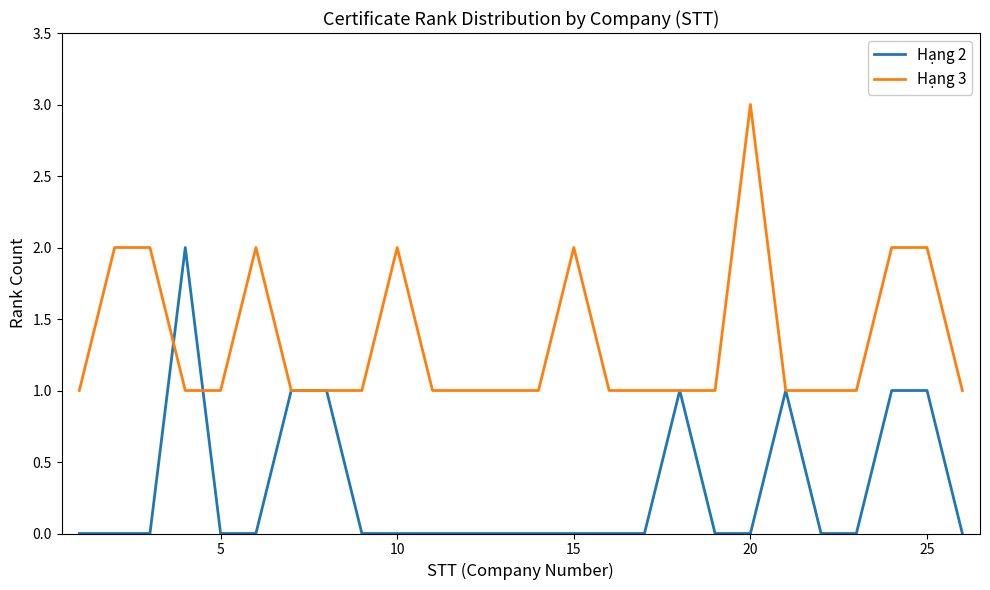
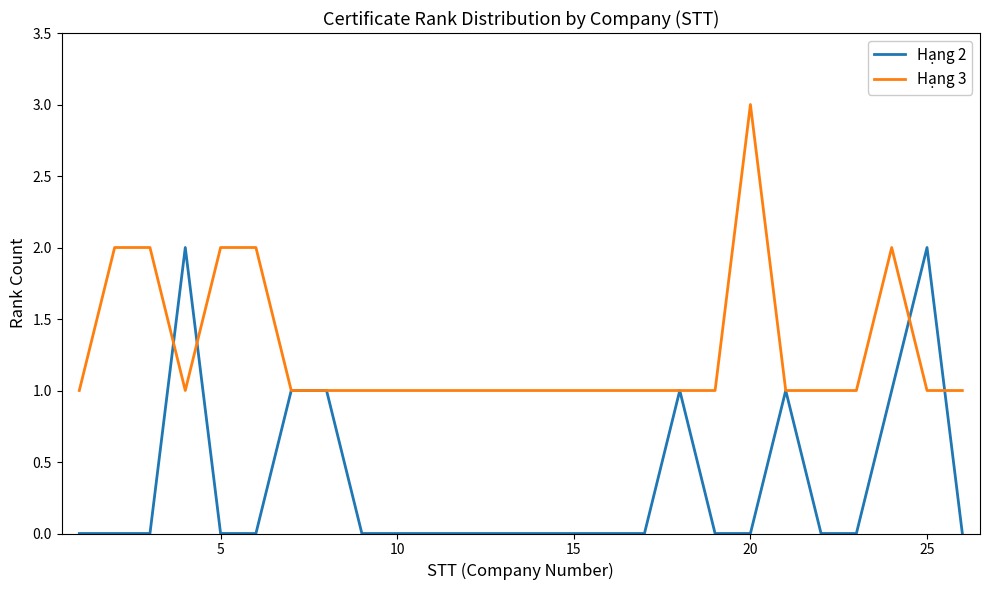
Hạng 3, 5: 1 -> 2
Hạng 3, 10: 2 -> 1
Hạng 3, 15: 2 -> 1
Hạng 2, 25: 1 -> 2
Hạng 3, 25: 2 -> 1
